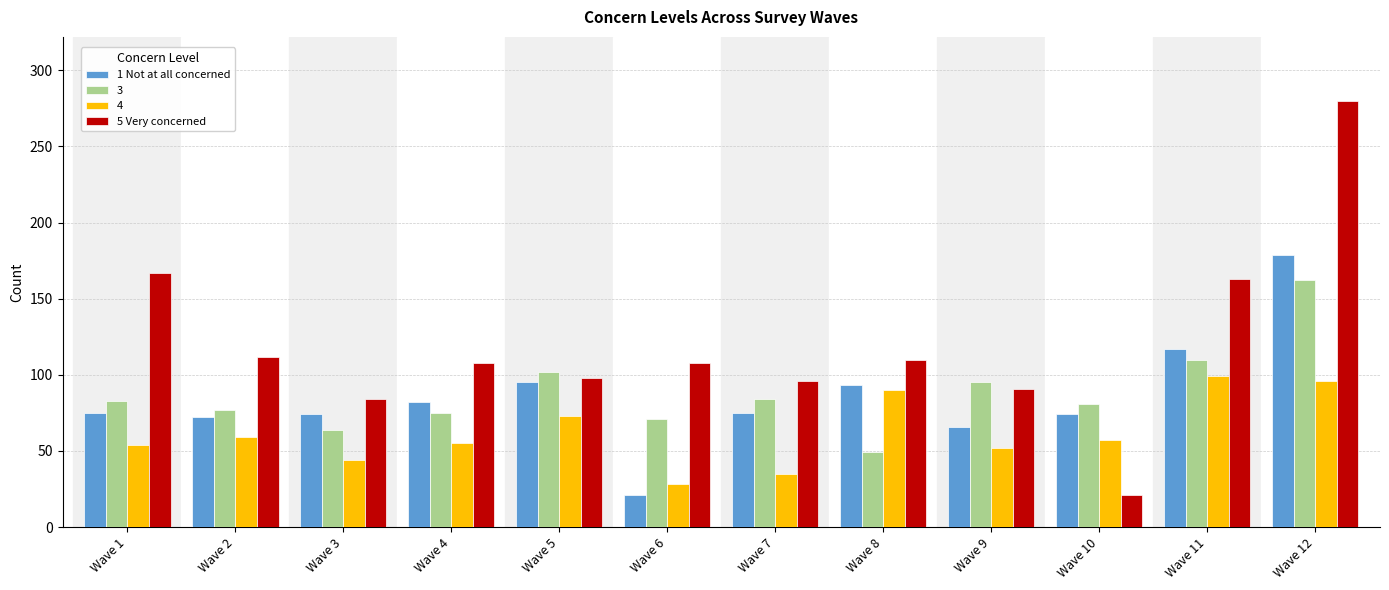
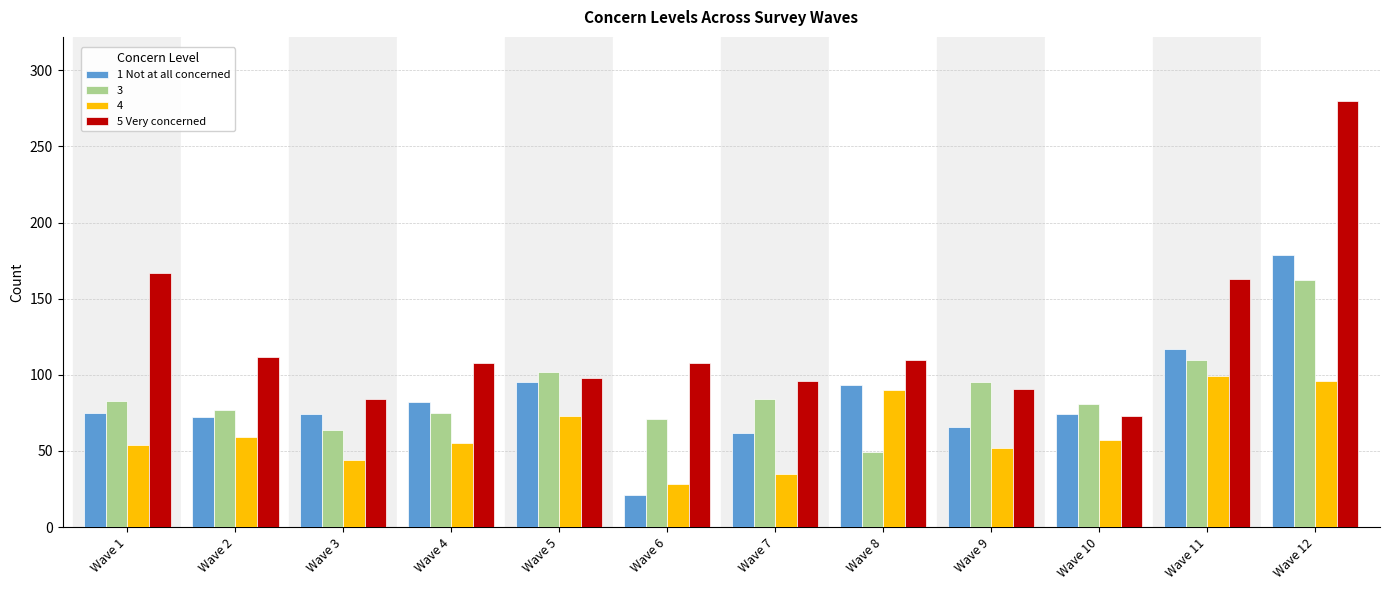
1 Not at all concerned, Wave 7: 75 -> 62
5 Very concerned, Wave 10: 21 -> 73
